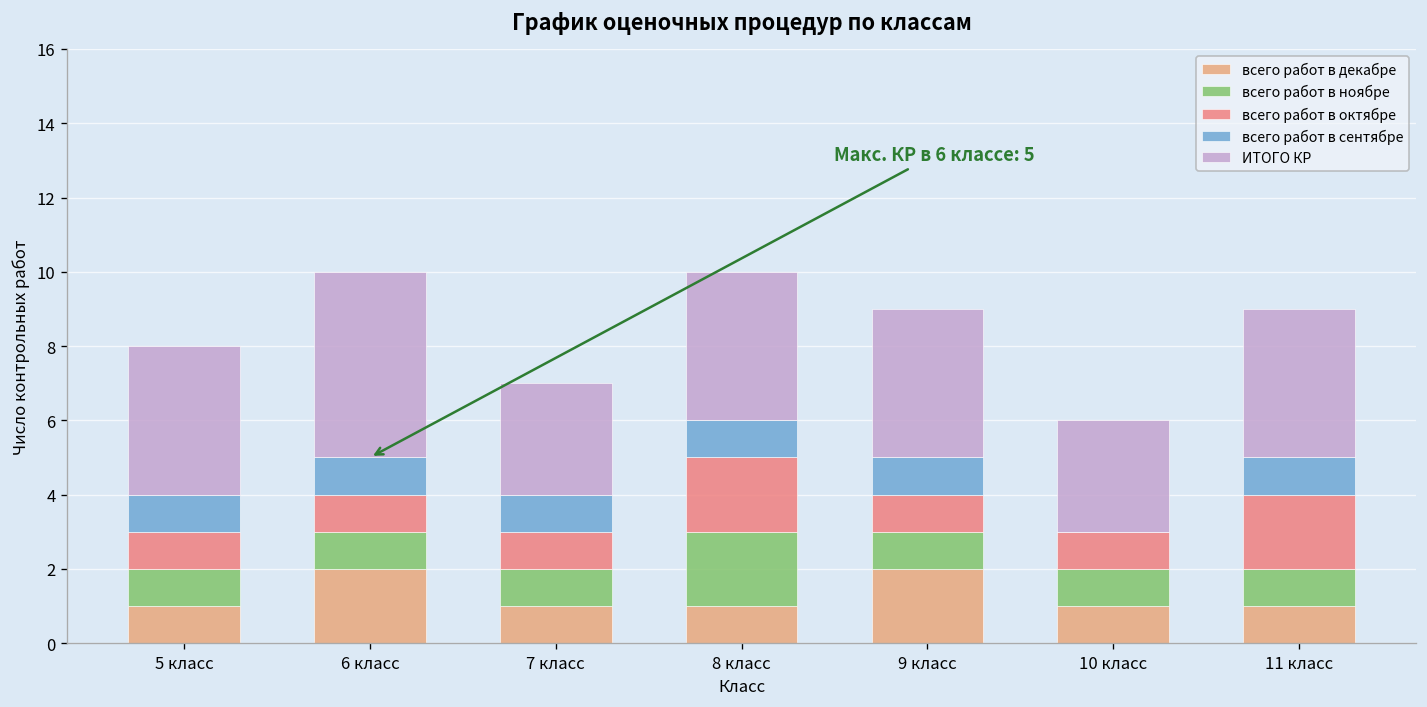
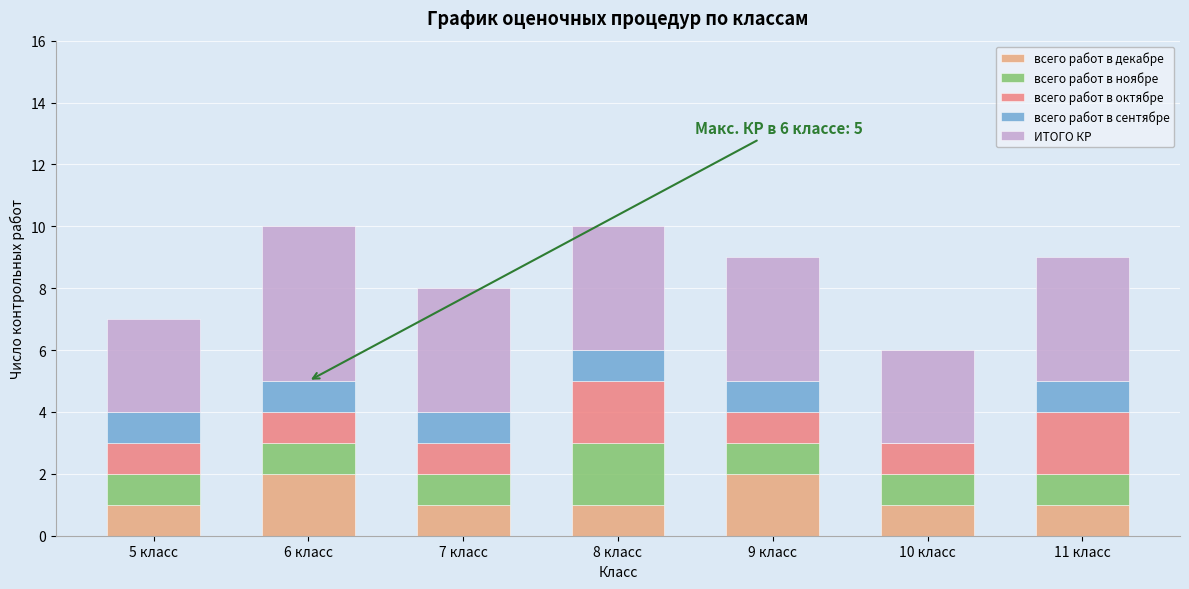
ИТОГО КР, 5 класс: 4 -> 3
ИТОГО КР, 7 класс: 3 -> 4
